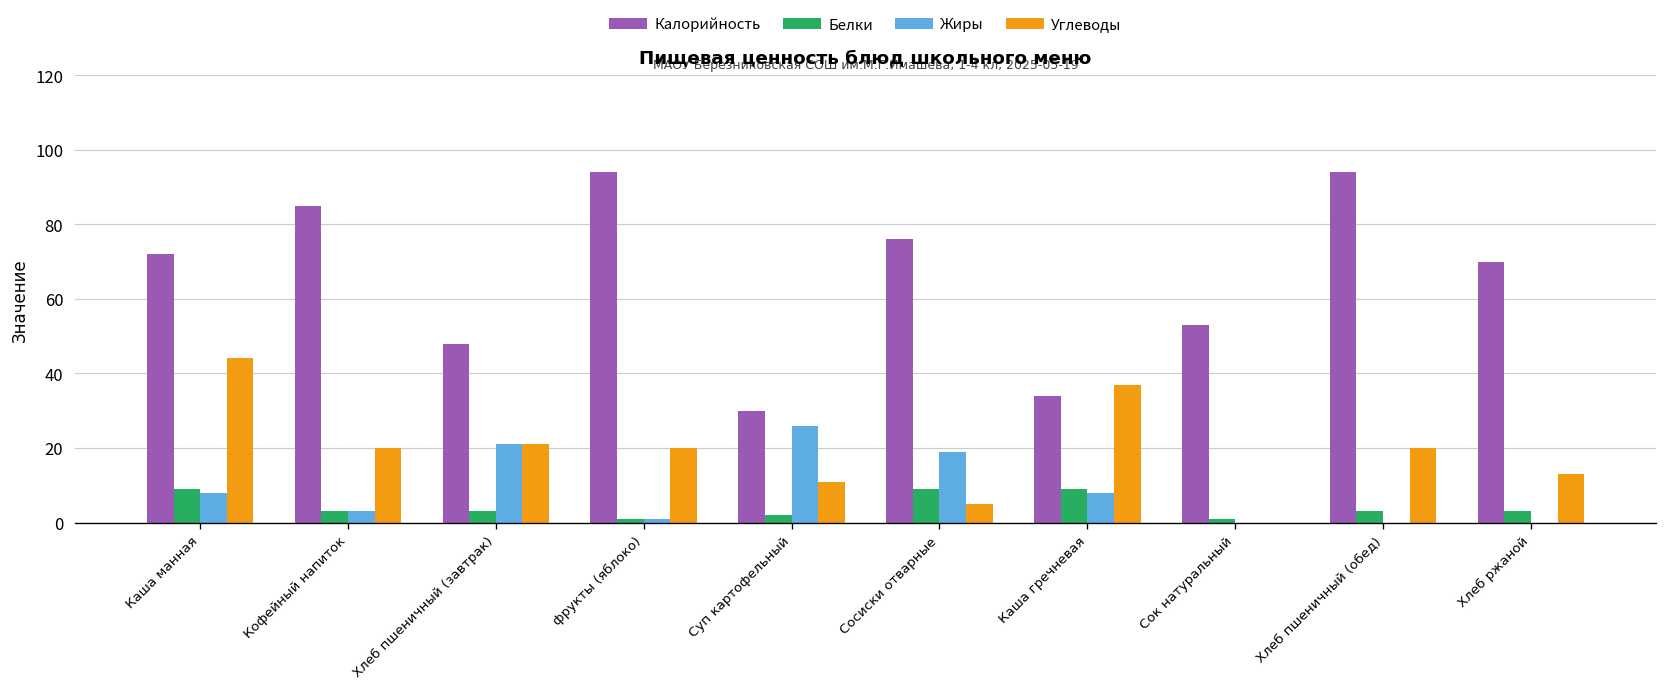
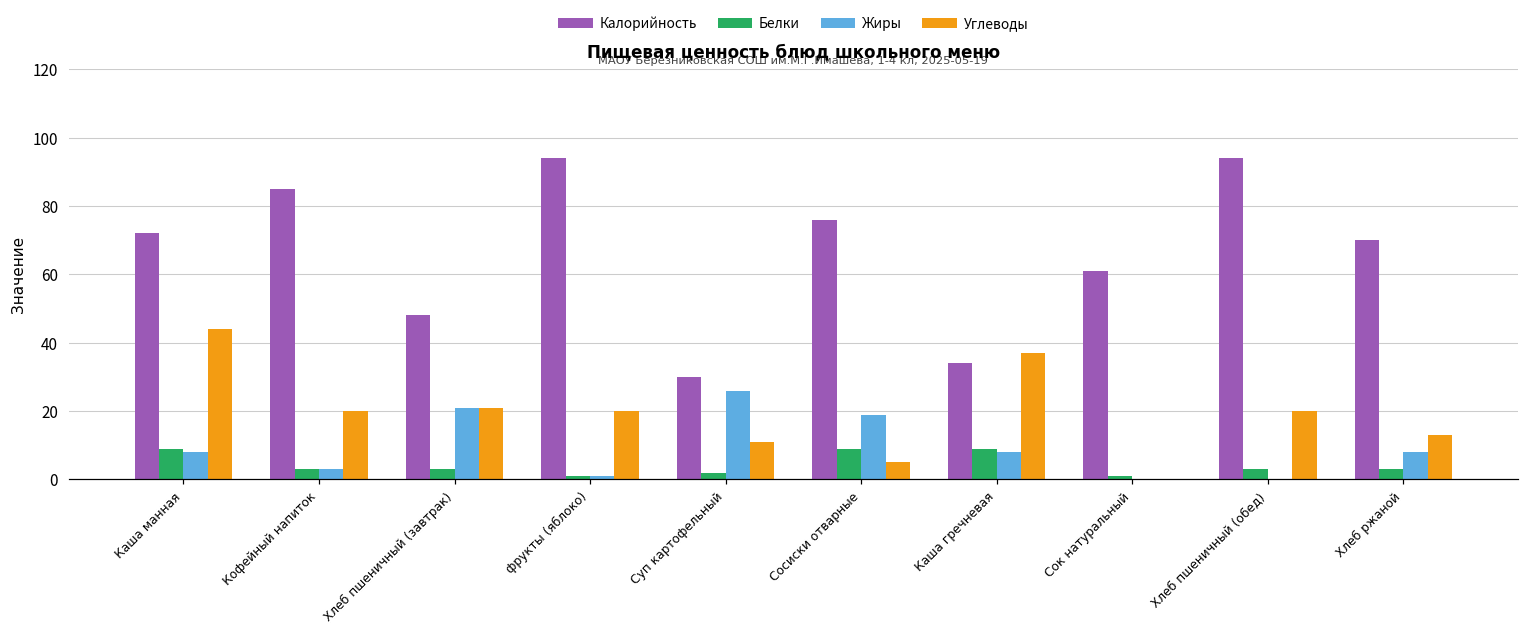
Калорийность, Сок натуральный: 53 -> 61
Жиры, Хлеб ржаной: 0 -> 8
